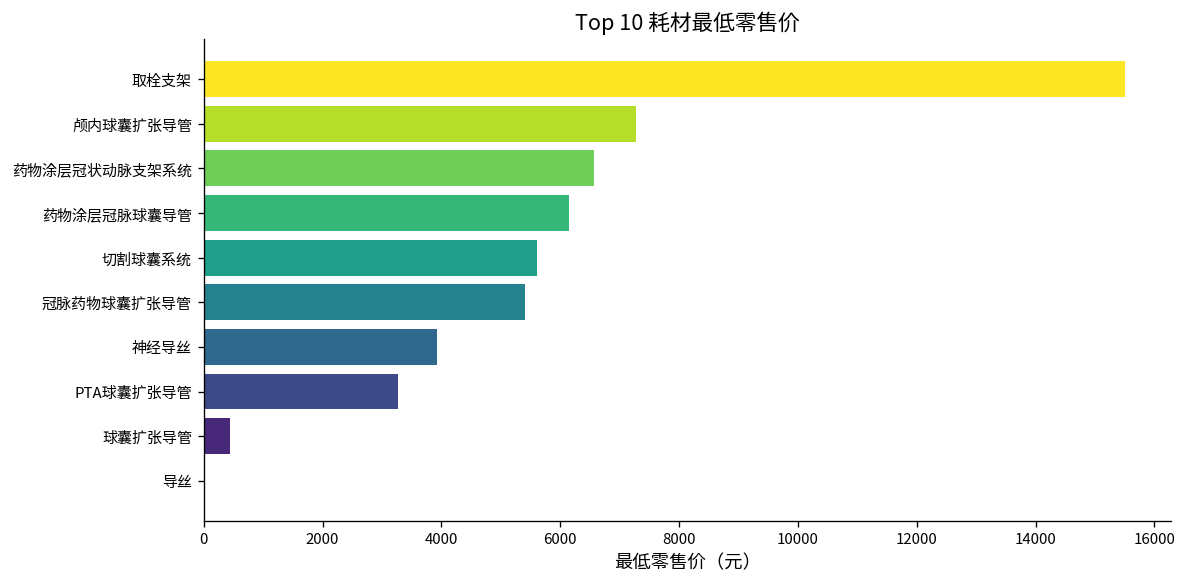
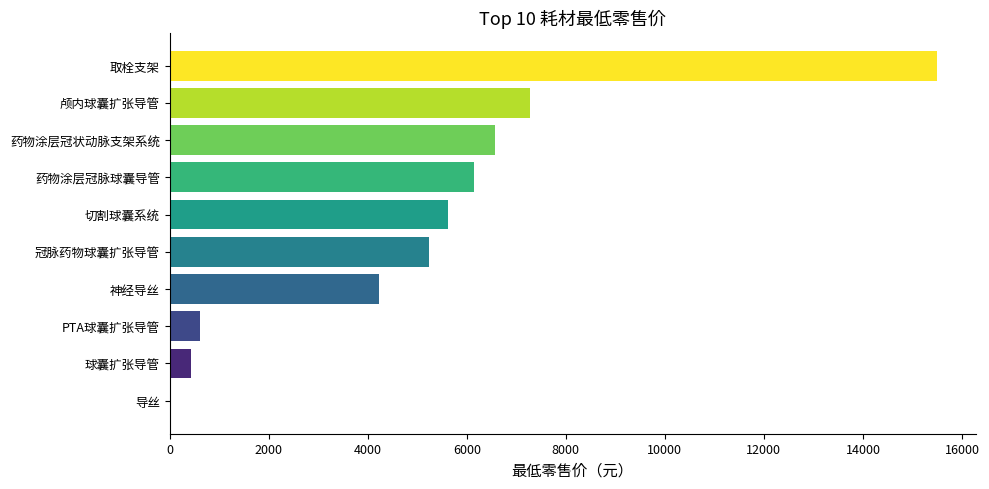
冠脉药物球囊扩张导管: 5400 -> 5200
神经导丝: 3900 -> 4200
PTA球囊扩张导管: 3300 -> 600
